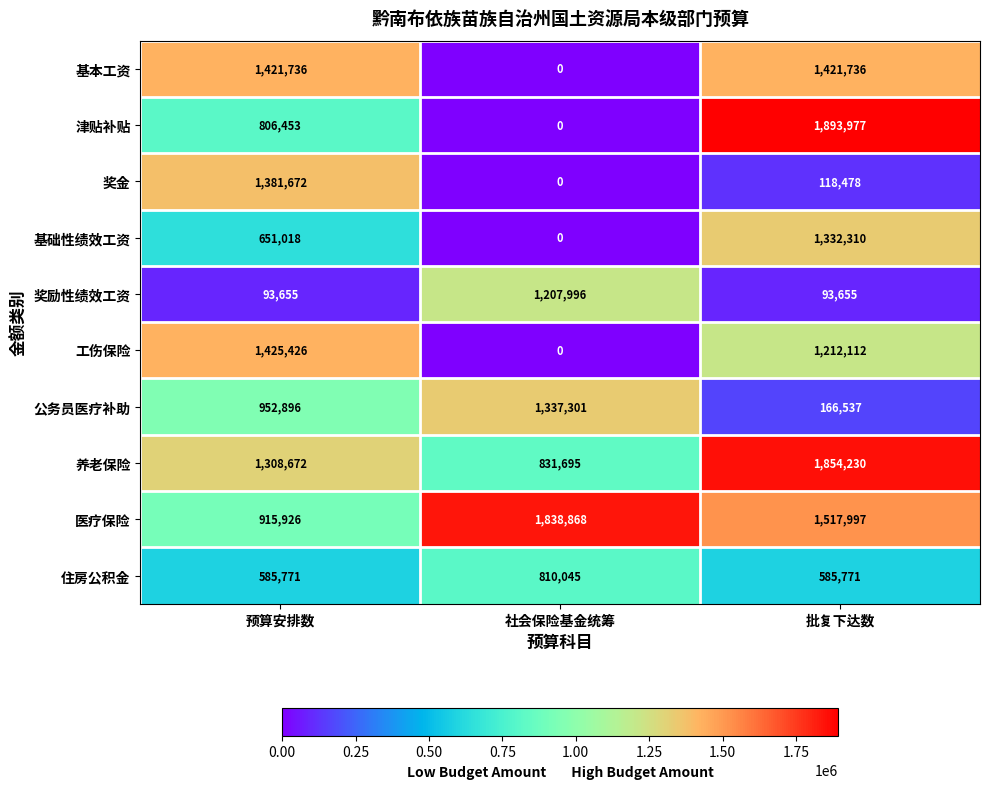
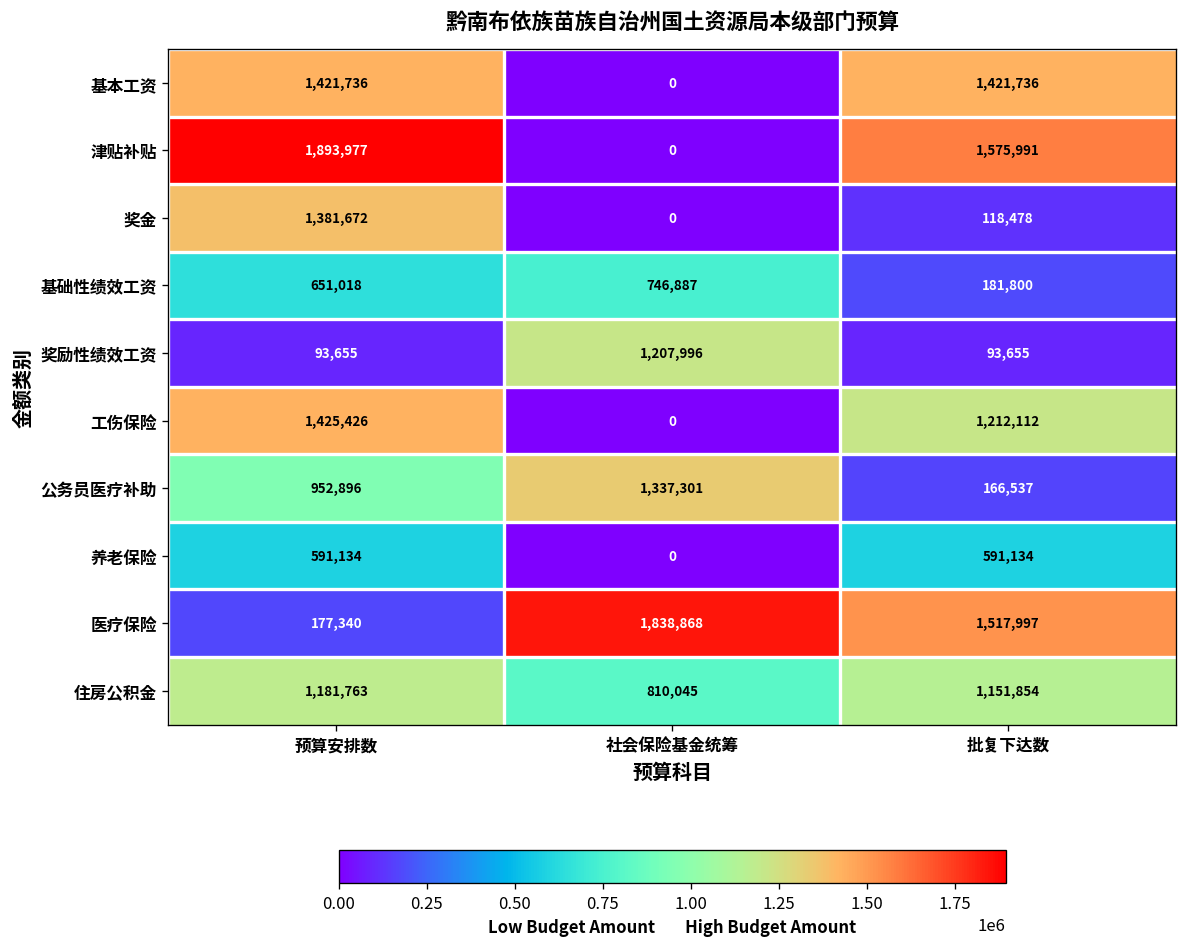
津贴补贴, 预算安排数: 806,453 -> 1,893,977
津贴补贴, 批复下达数: 1,893,977 -> 1,575,991
基础性绩效工资, 社会保险基金统筹: 0 -> 746,887
基础性绩效工资, 批复下达数: 1,332,310 -> 181,800
养老保险, 预算安排数: 1,308,672 -> 591,134
养老保险, 社会保险基金统筹: 831,695 -> 0
养老保险, 批复下达数: 1,854,230 -> 591,134
医疗保险, 预算安排数: 915,926 -> 177,340
住房公积金, 预算安排数: 585,771 -> 1,181,763
住房公积金, 批复下达数: 585,771 -> 1,151,854
